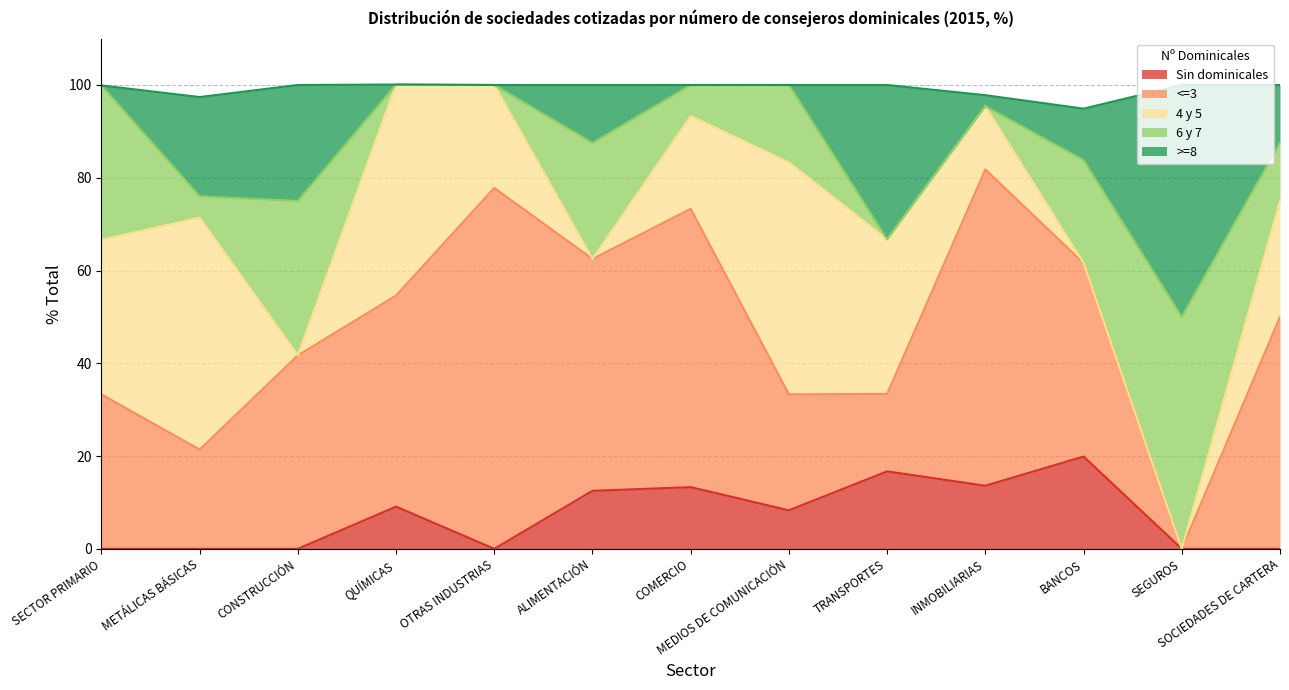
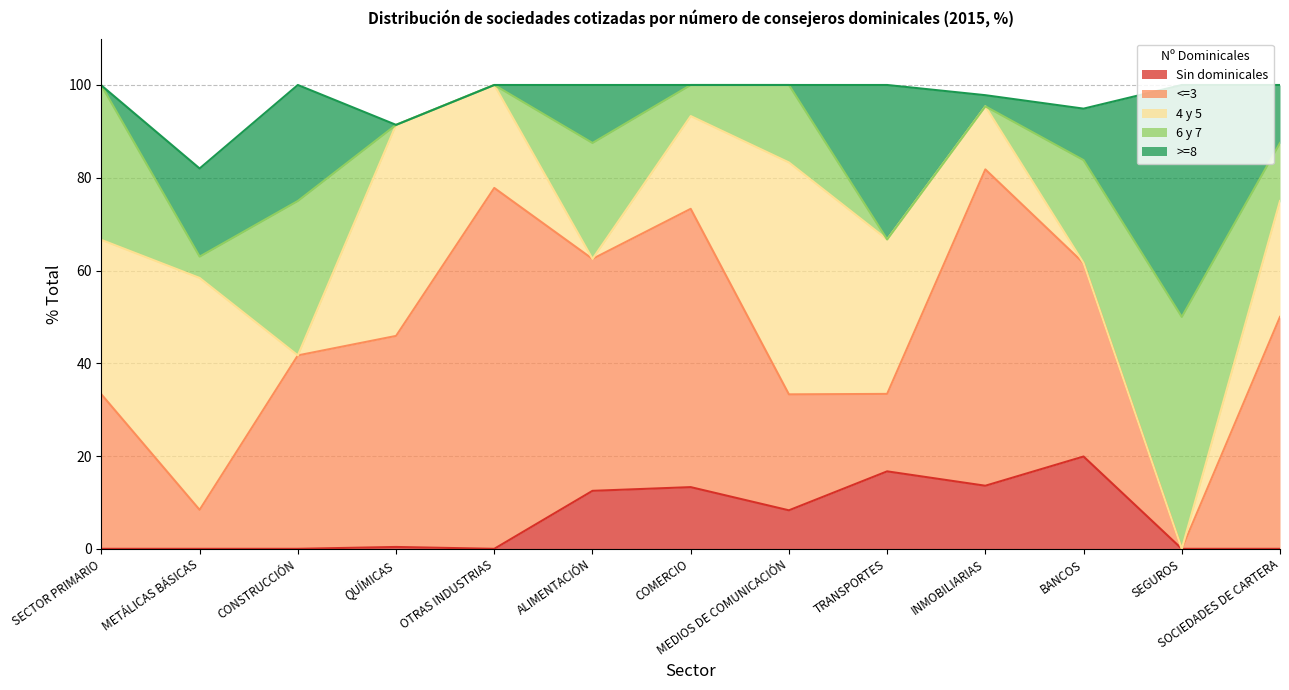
<=3, METÁLICAS BÁSICAS: 21 -> 8
>=8, METÁLICAS BÁSICAS: 21 -> 19
Sin dominicales, QUÍMICAS: 9 -> 0
